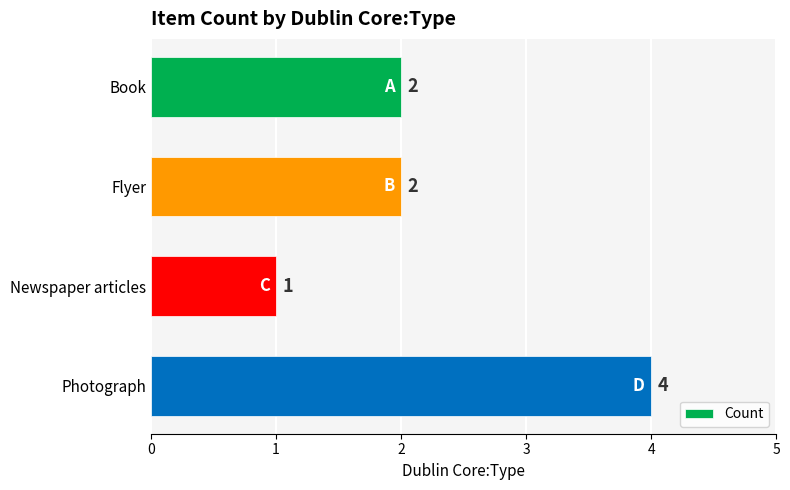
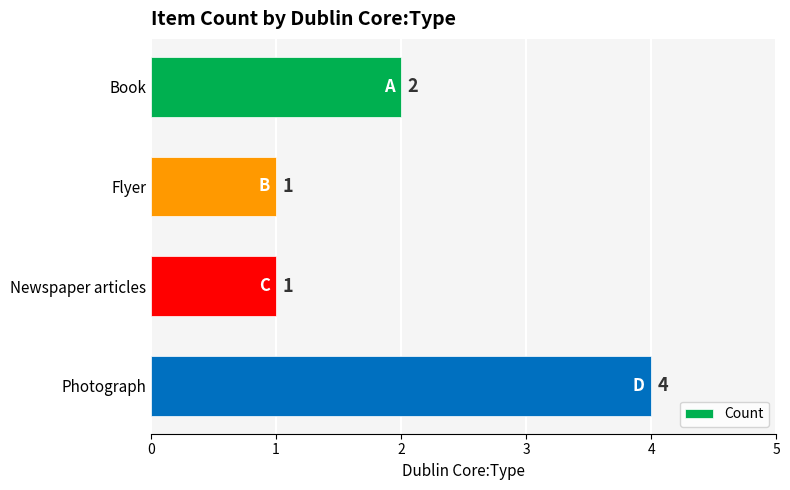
Flyer: 2 -> 1
